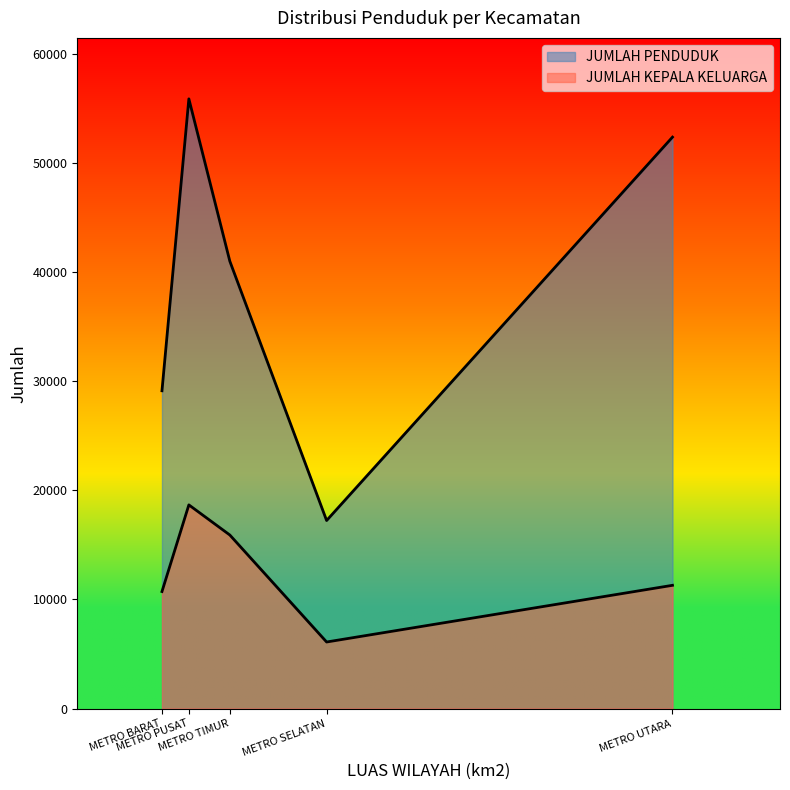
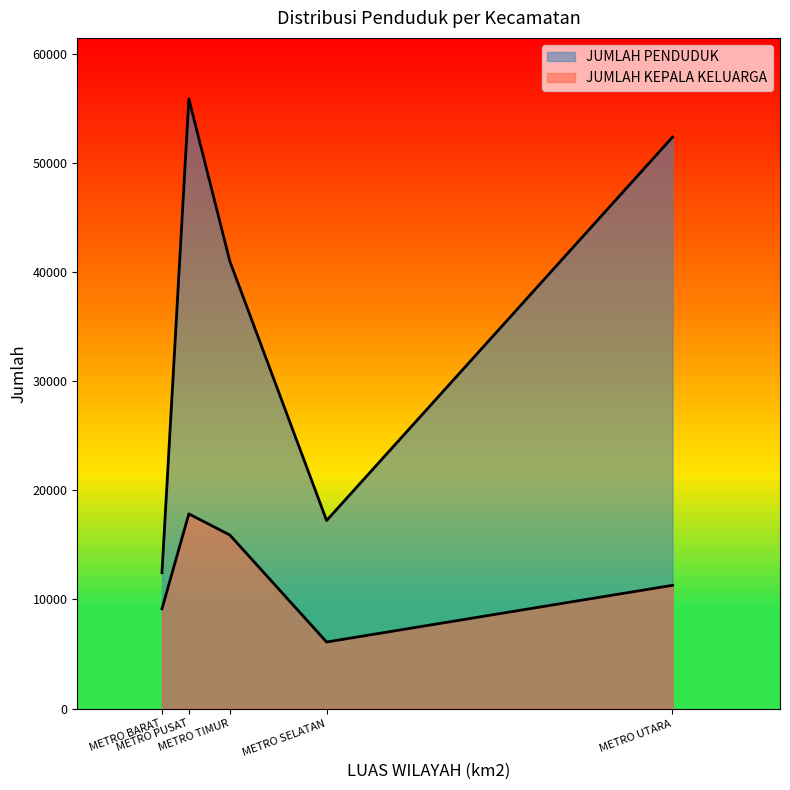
JUMLAH PENDUDUK, METRO BARAT: 29100 -> 12400
JUMLAH KEPALA KELUARGA, METRO BARAT: 10700 -> 9100
JUMLAH KEPALA KELUARGA, METRO PUSAT: 18700 -> 17800
